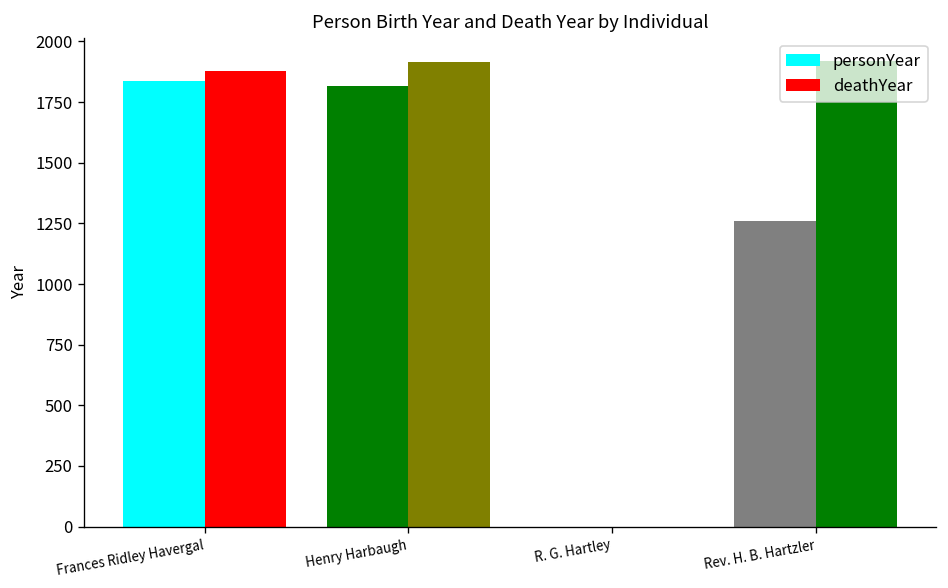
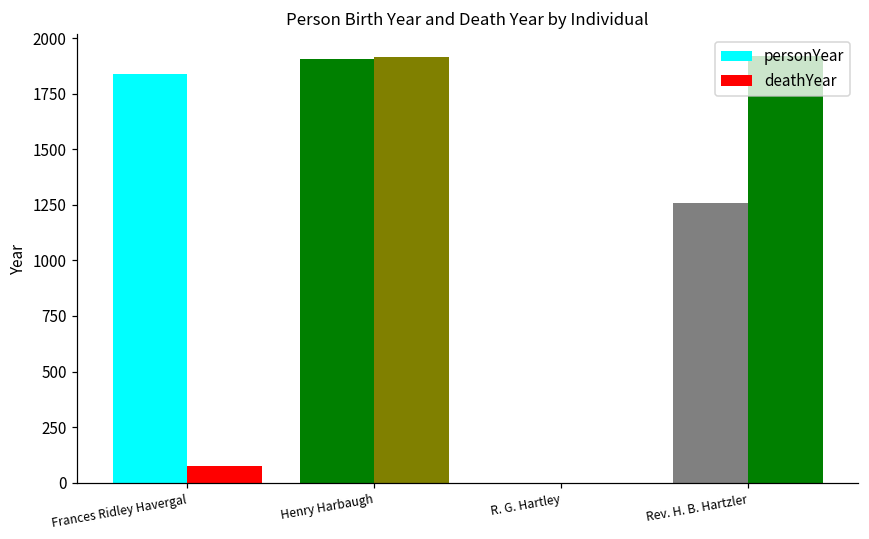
deathYear, Frances Ridley Havergal: 1880 -> 80
personYear, Henry Harbaugh: 1820 -> 1910
